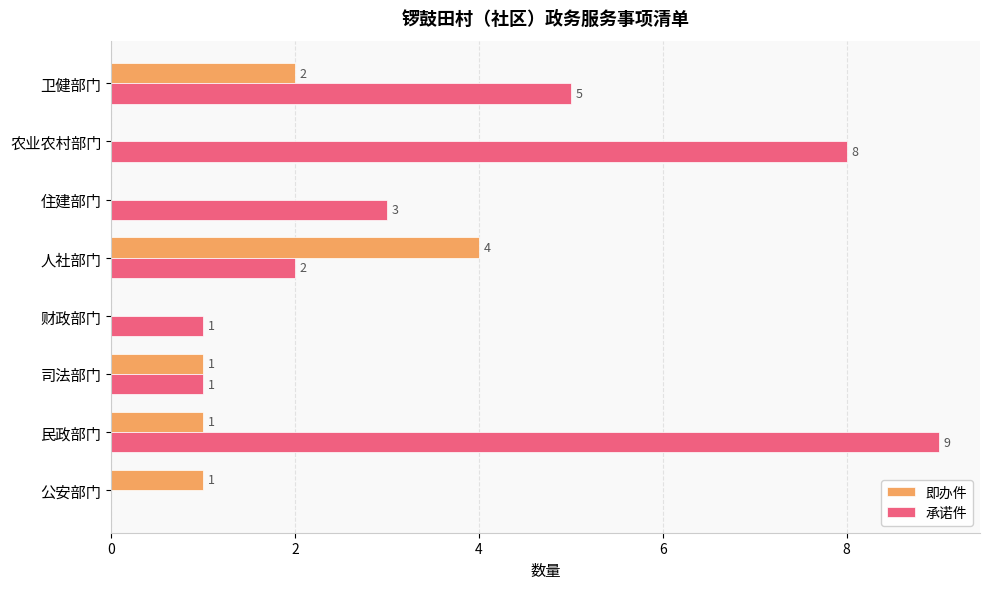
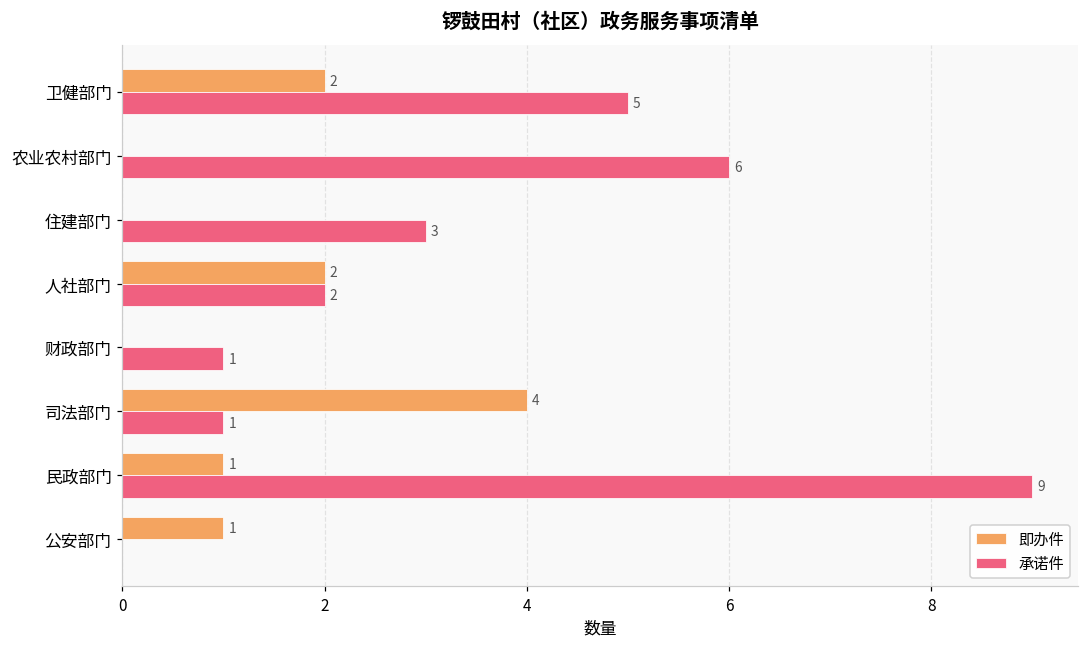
承诺件, 农业农村部门: 8 -> 6
即办件, 人社部门: 4 -> 2
即办件, 司法部门: 1 -> 4
